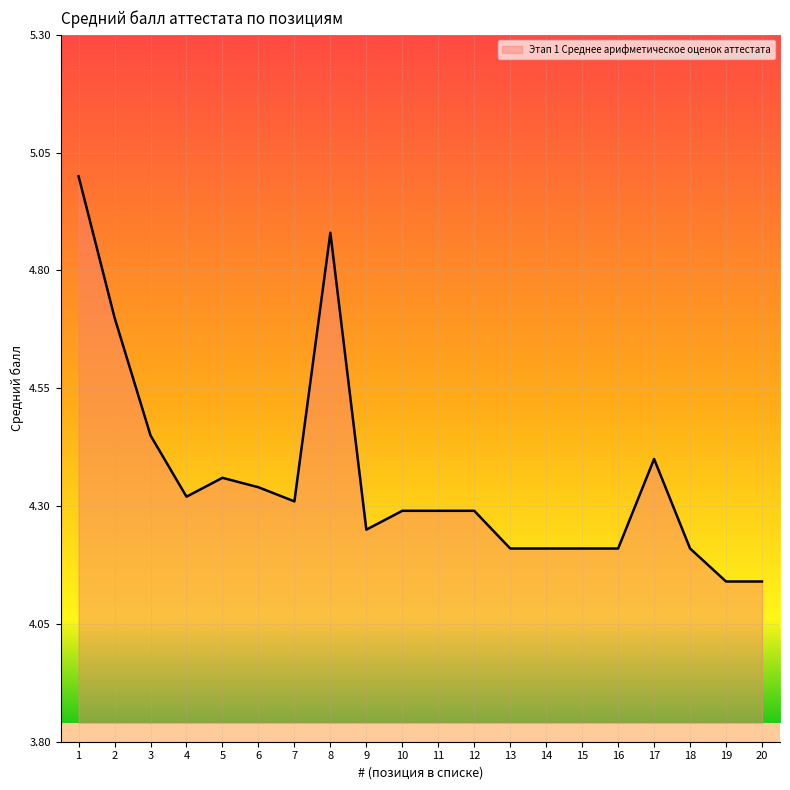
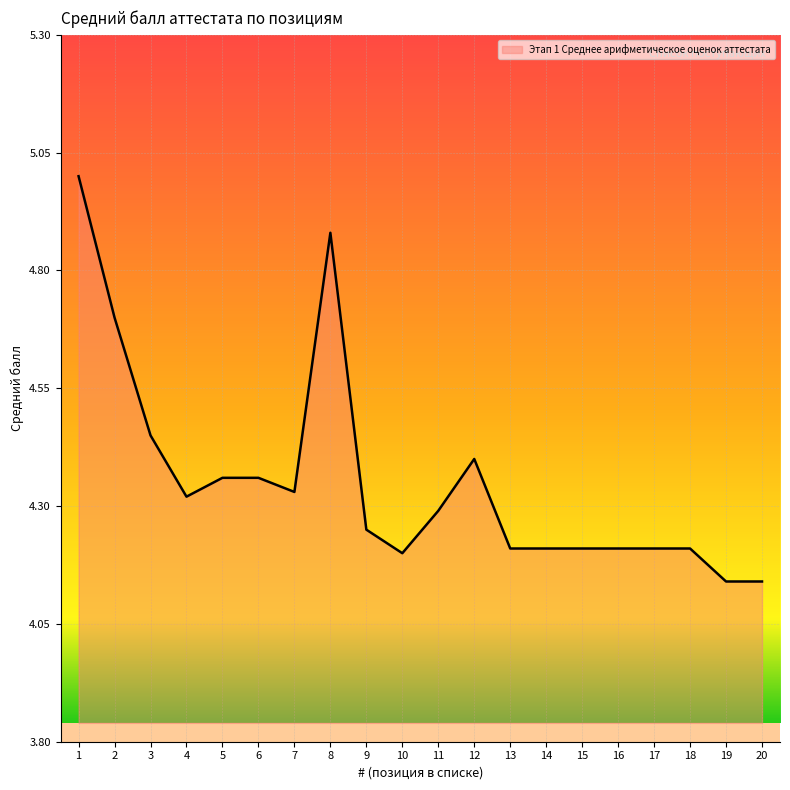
6: 4.34 -> 4.36
7: 4.31 -> 4.33
10: 4.29 -> 4.20
12: 4.29 -> 4.40
17: 4.40 -> 4.21
